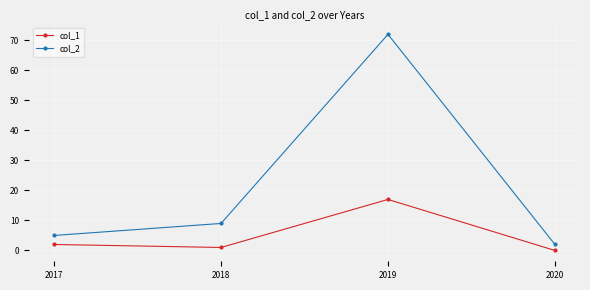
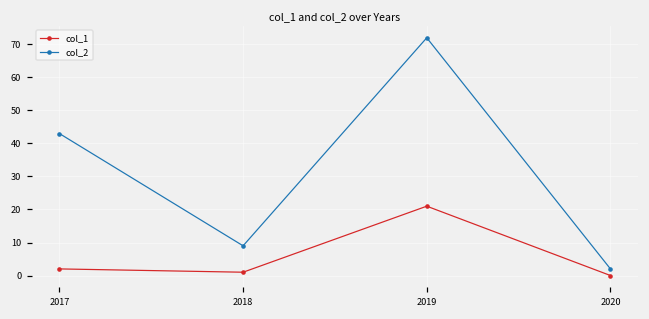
col_2, 2017: 5 -> 43
col_1, 2019: 17 -> 21
